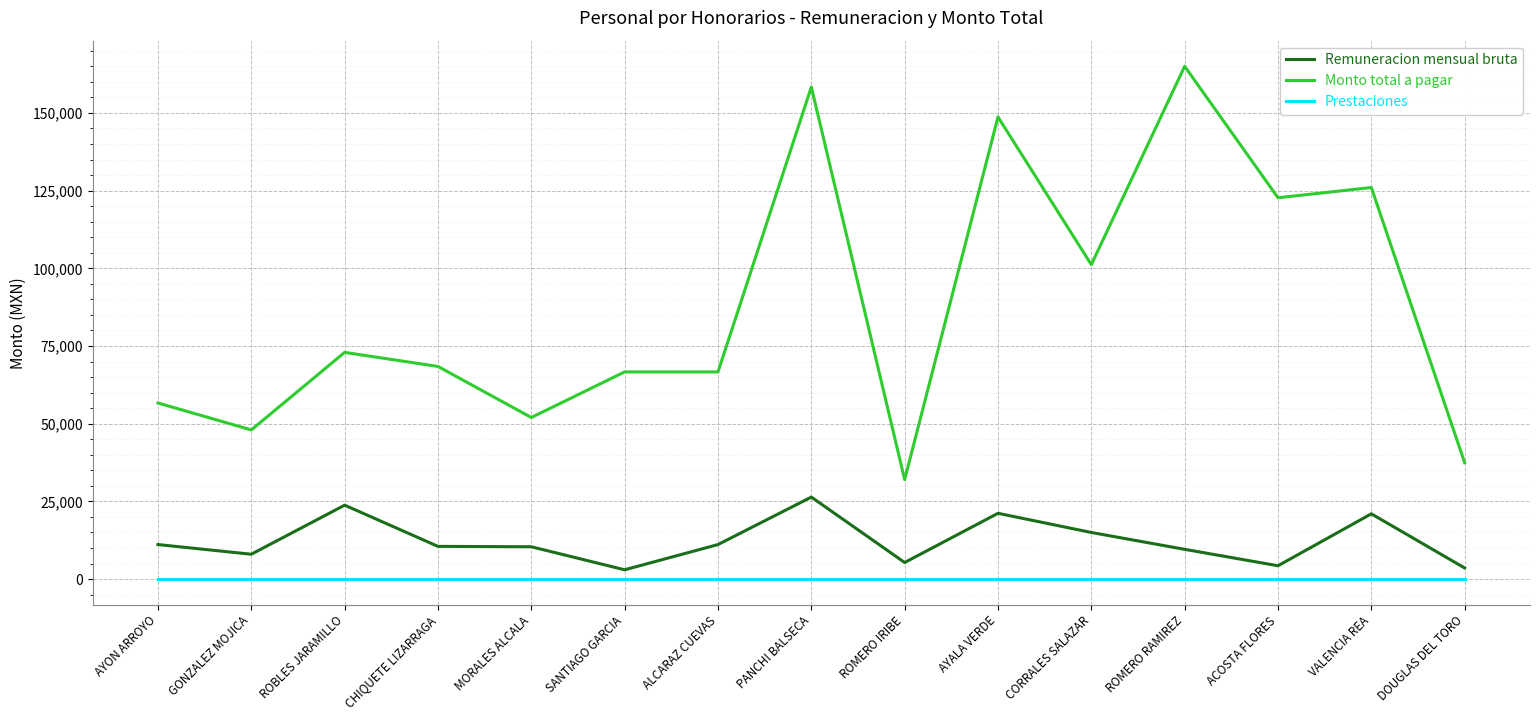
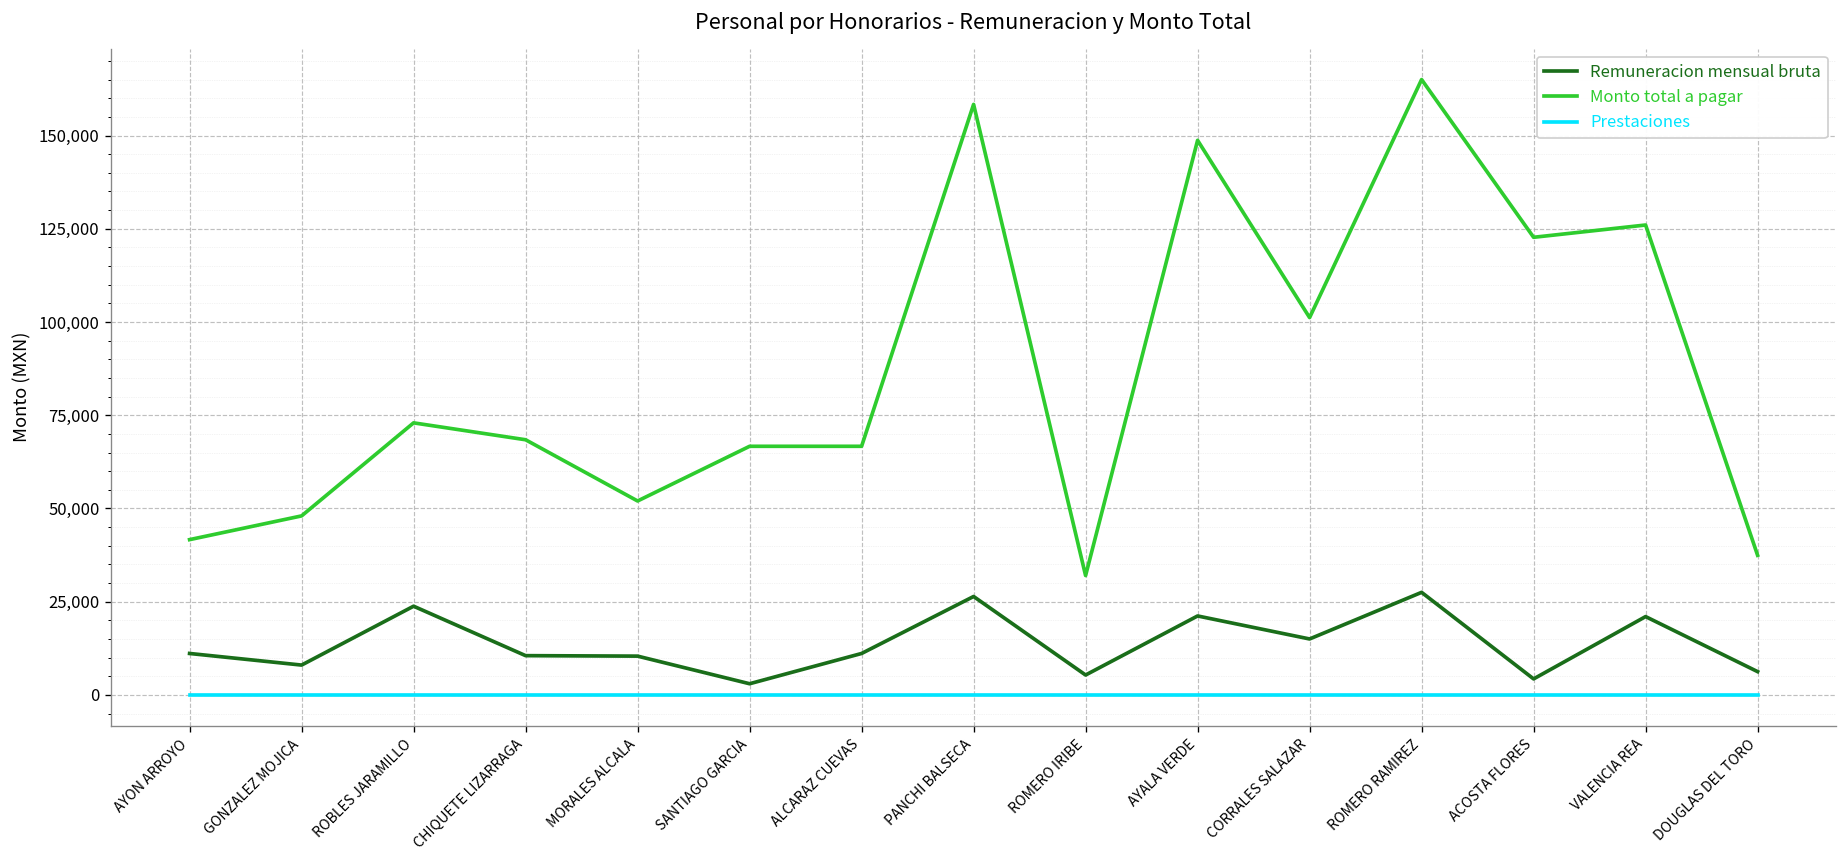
Monto total a pagar, AYON ARROYO: 57,000 -> 42,000
Remuneracion mensual bruta, ROMERO RAMIREZ: 10,000 -> 28,000
Remuneracion mensual bruta, DOUGLAS DEL TORO: 4,000 -> 6,000
